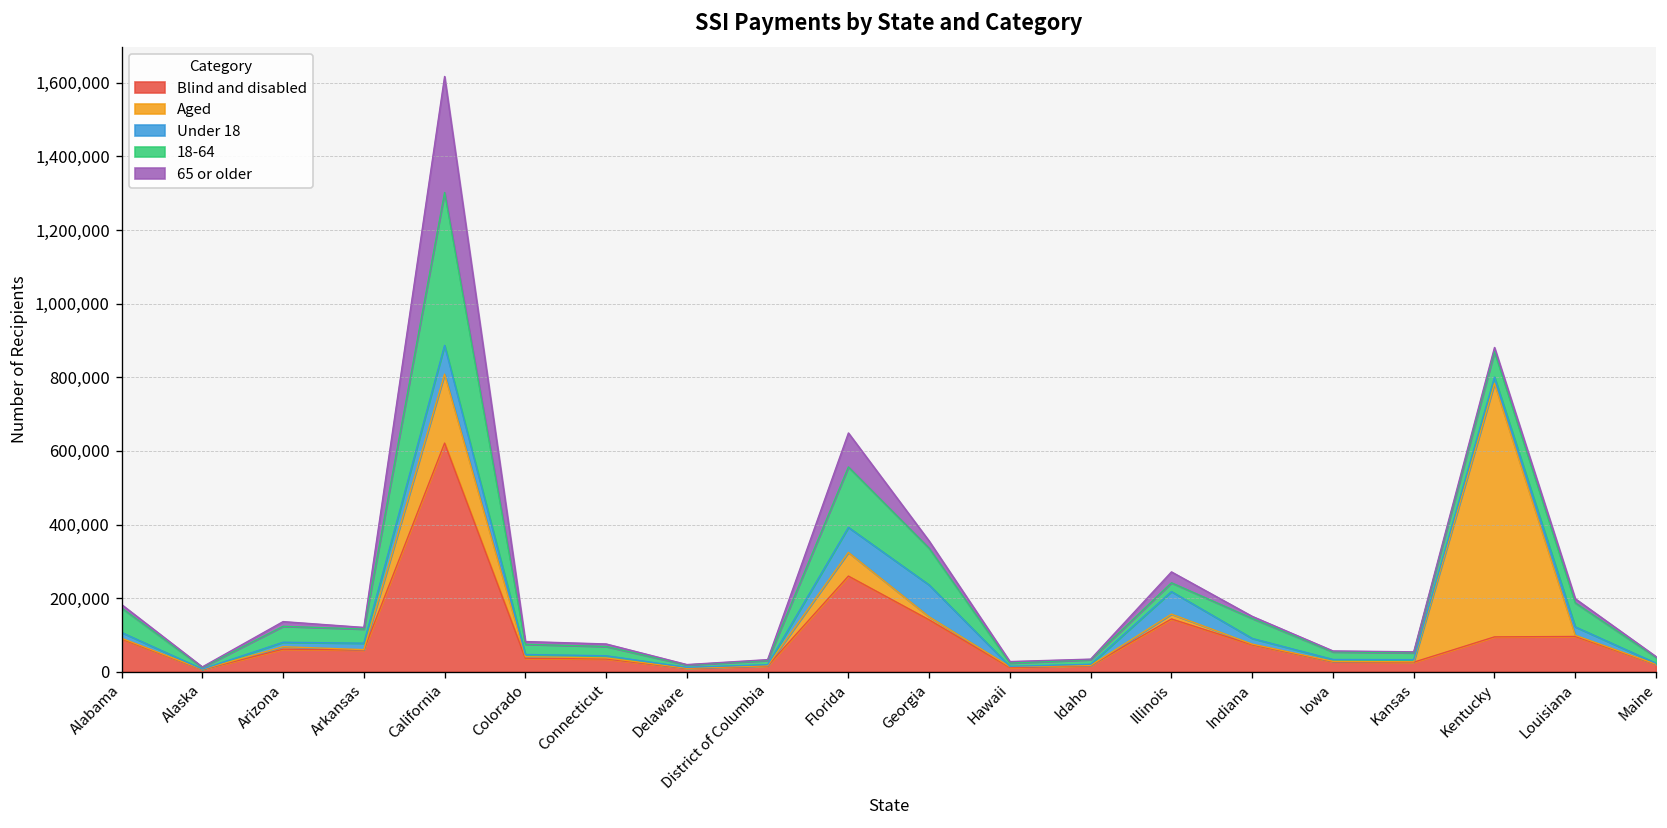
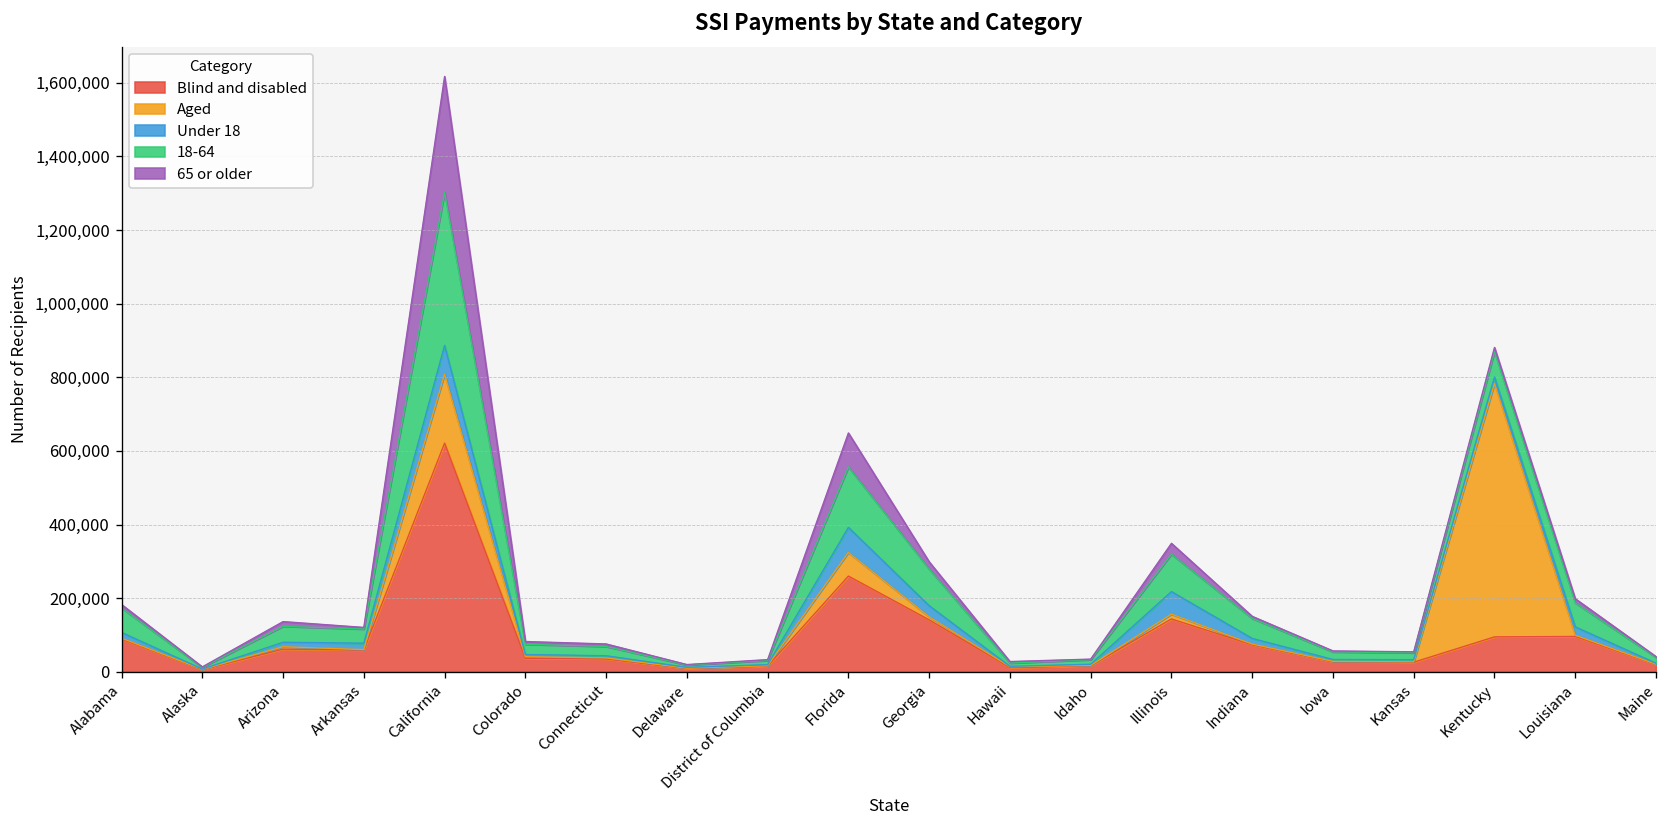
Under 18, Georgia: 90,000 -> 30,000
18-64, Illinois: 20,000 -> 100,000
